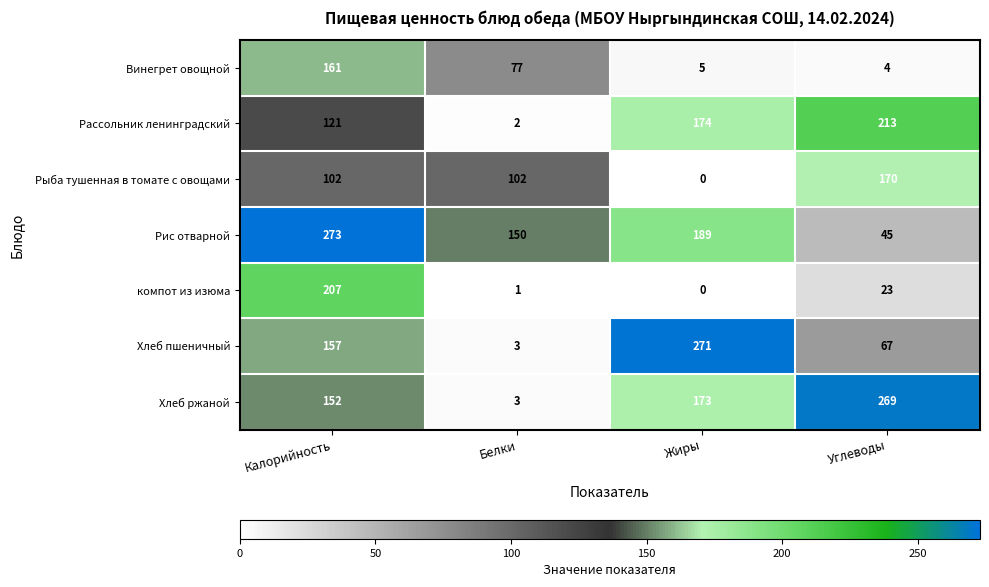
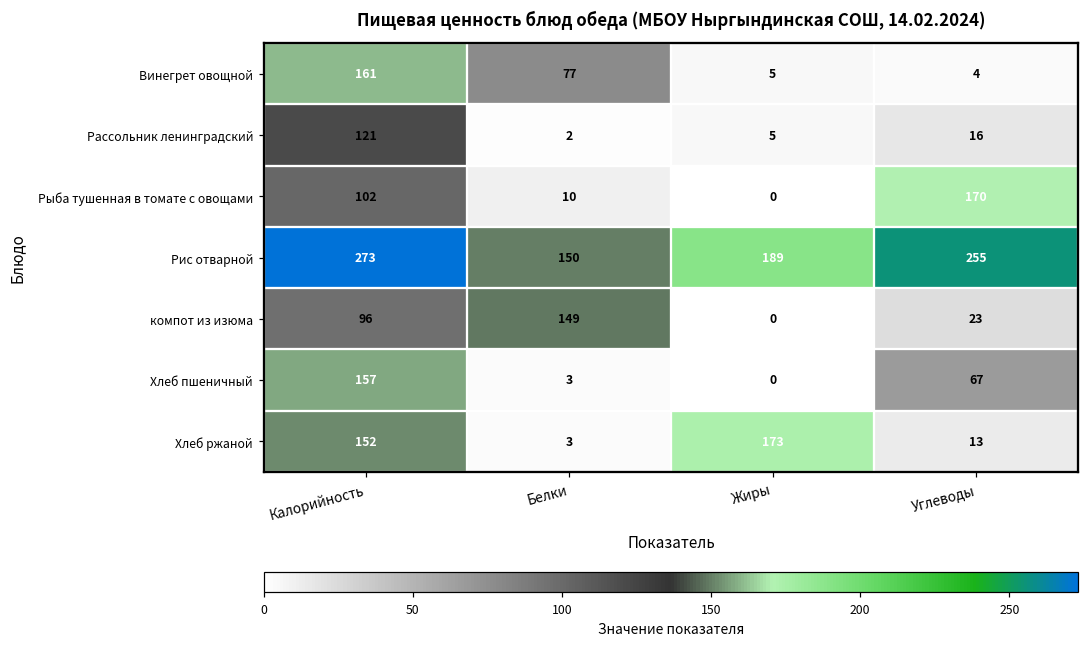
Рассольник ленинградский, Жиры: 174 -> 5
Рассольник ленинградский, Углеводы: 213 -> 16
Рыба тушенная в томате с овощами, Белки: 102 -> 10
Рис отварной, Углеводы: 45 -> 255
компот из изюма, Калорийность: 207 -> 96
компот из изюма, Белки: 1 -> 149
Хлеб пшеничный, Жиры: 271 -> 0
Хлеб ржаной, Углеводы: 269 -> 13
